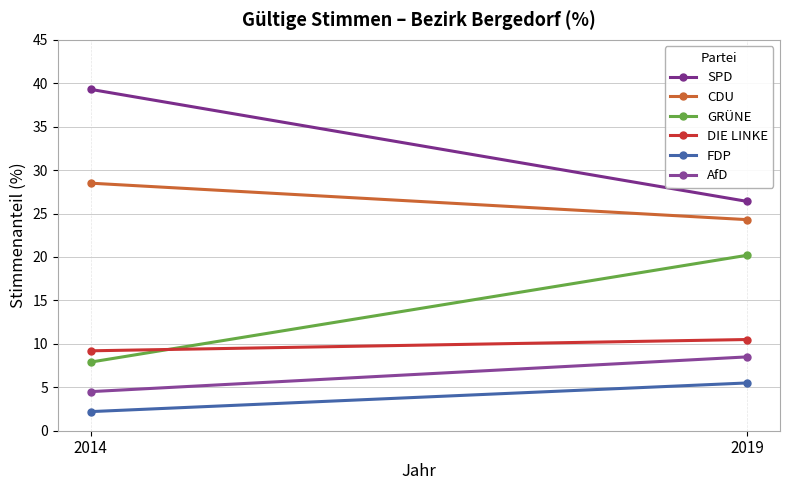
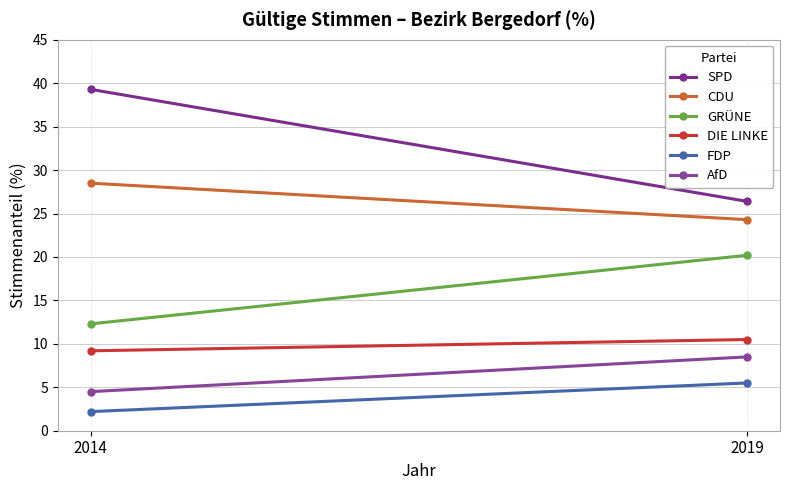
GRÜNE, 2014: 8 -> 12
